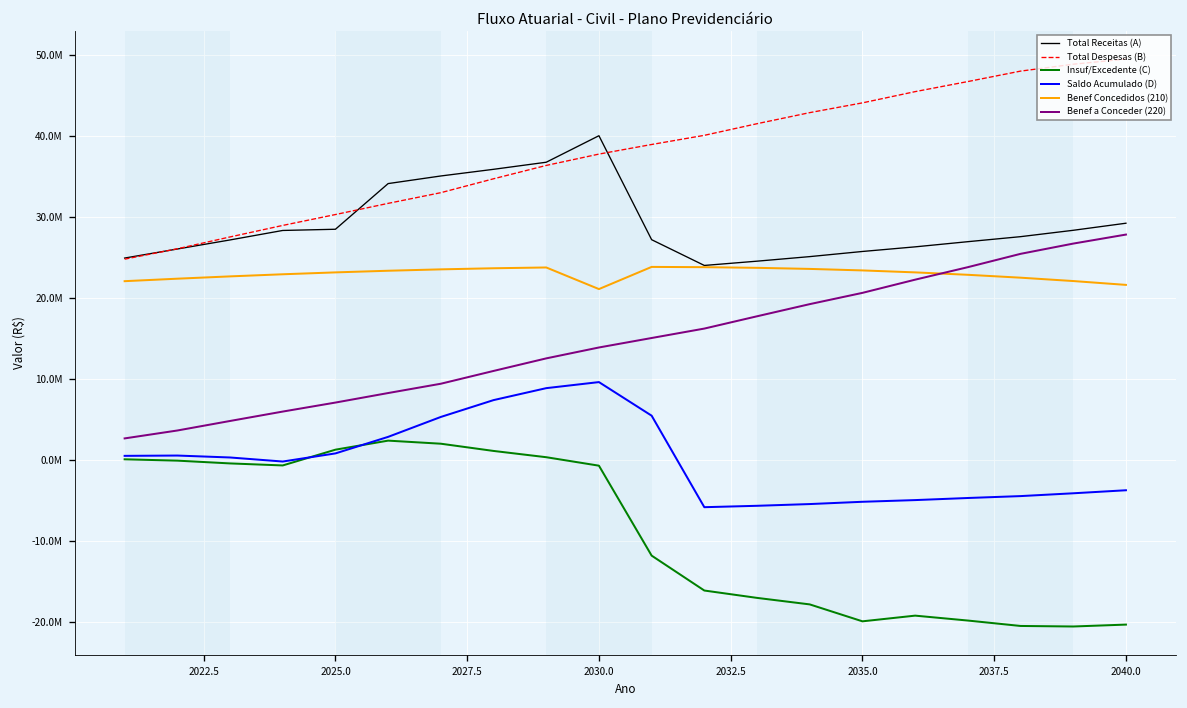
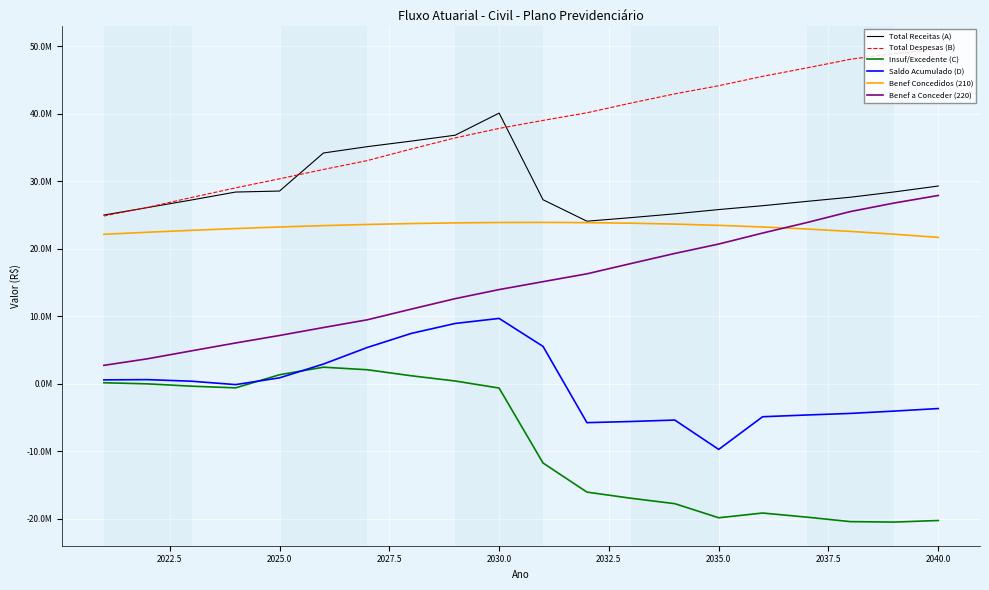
Benef Concedidos (210), 2030.0: 21000000 -> 24000000
Saldo Acumulado (D), 2035.0: -5000000 -> -10000000
